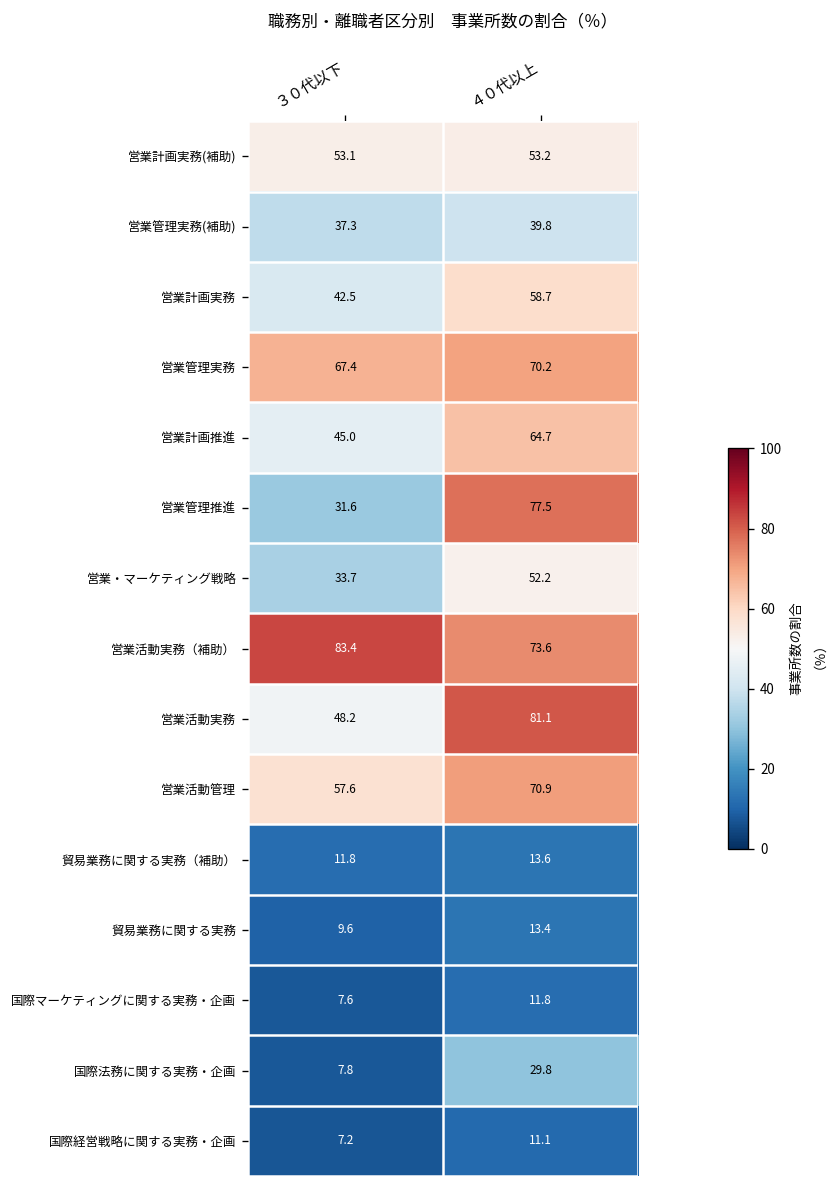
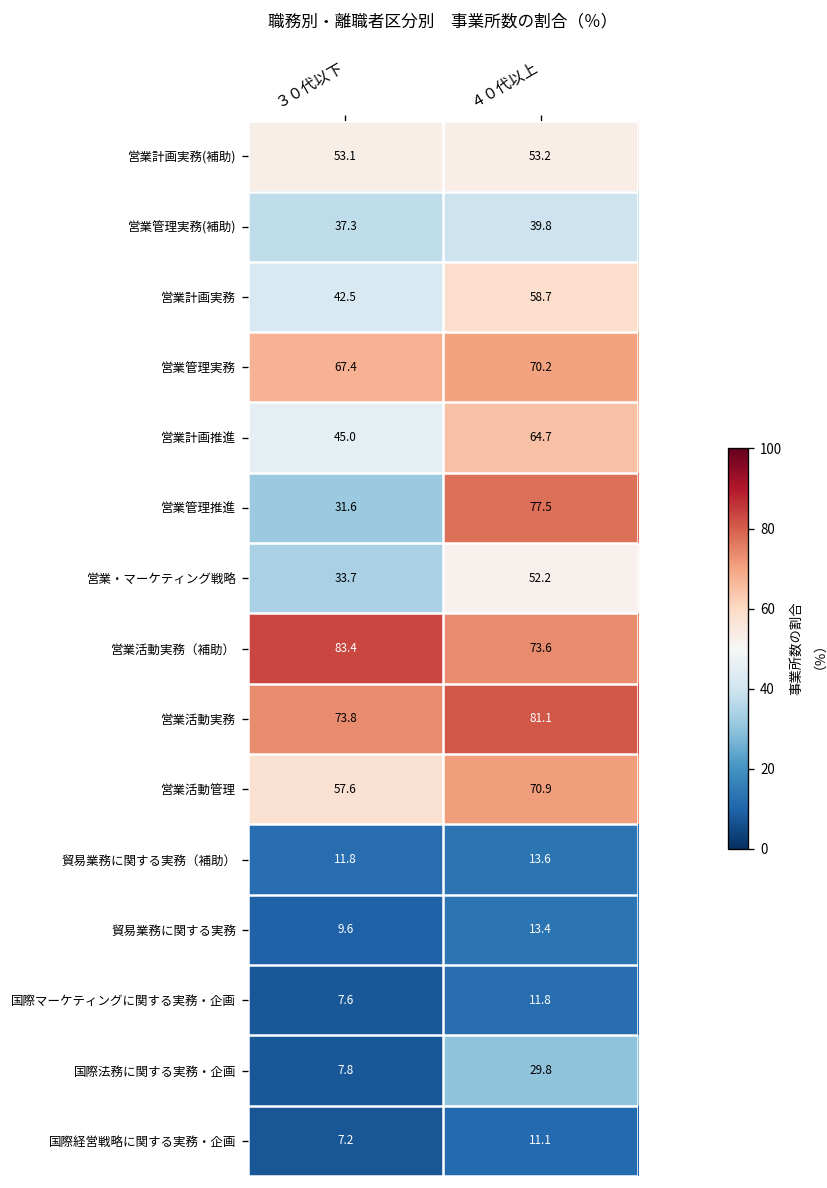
営業活動実務, ３０代以下: 48.2 -> 73.8
